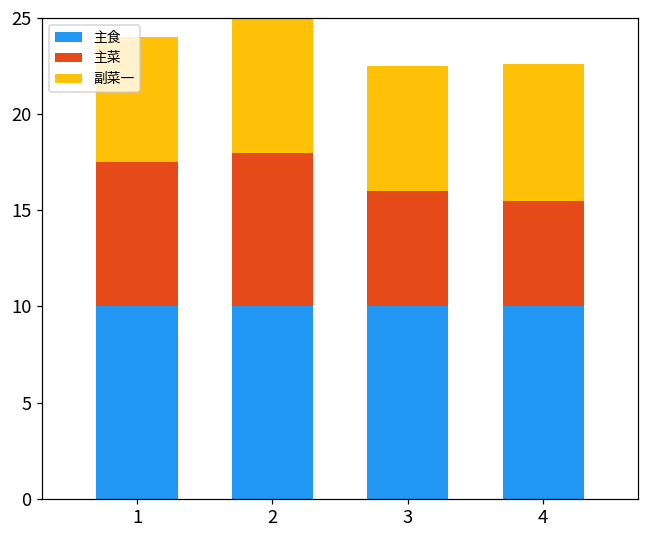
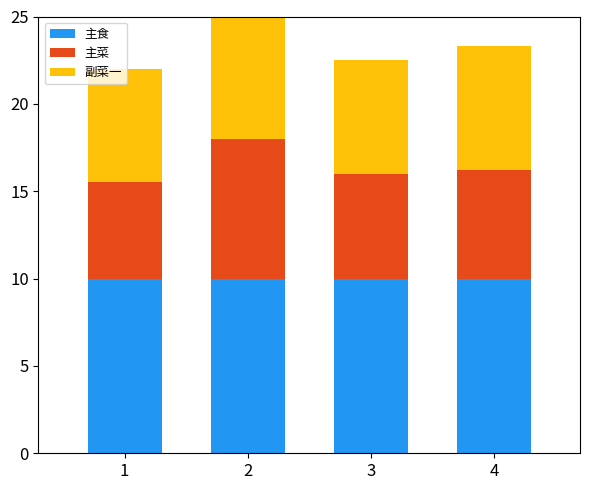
主菜, 1: 7.5 -> 5.5
主菜, 4: 5.5 -> 6.2
